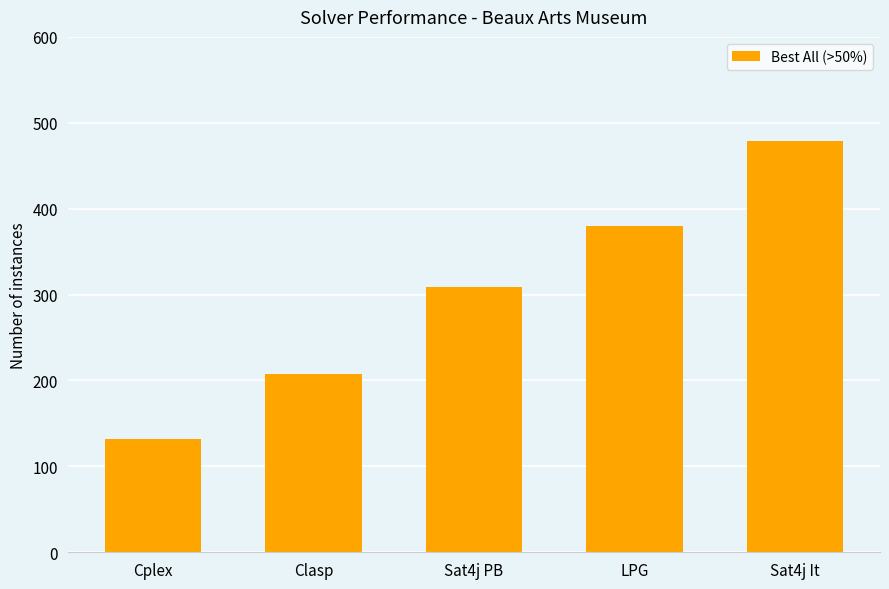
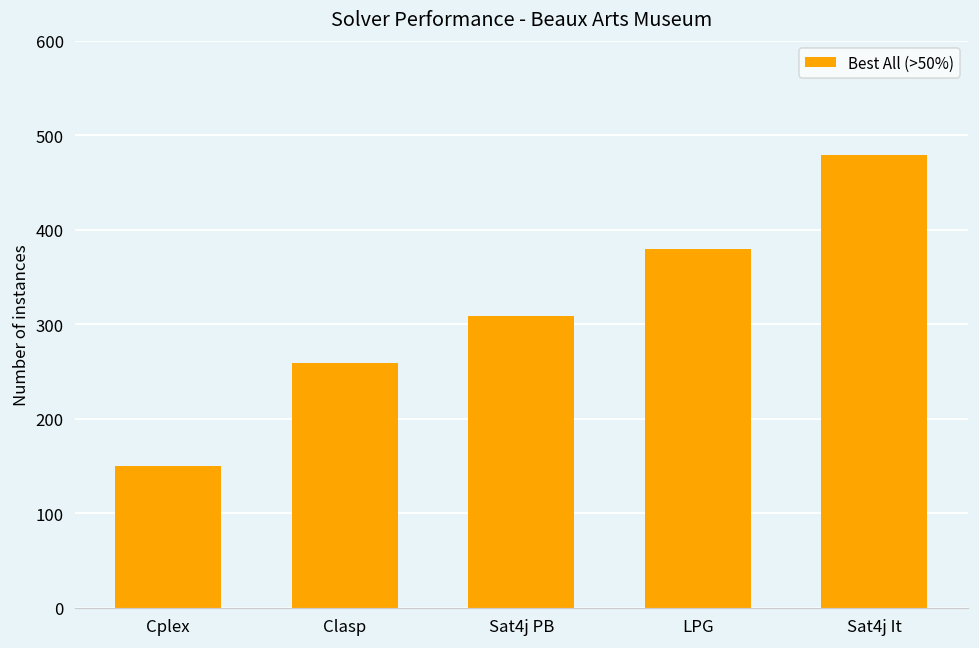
Cplex: 130 -> 150
Clasp: 210 -> 260
